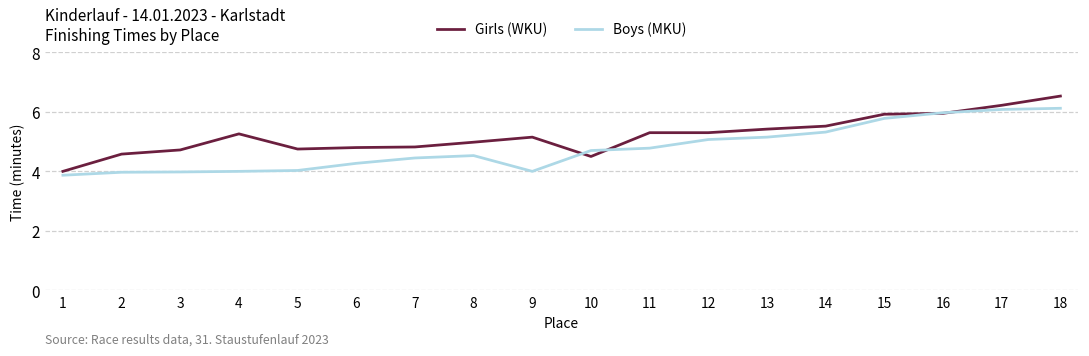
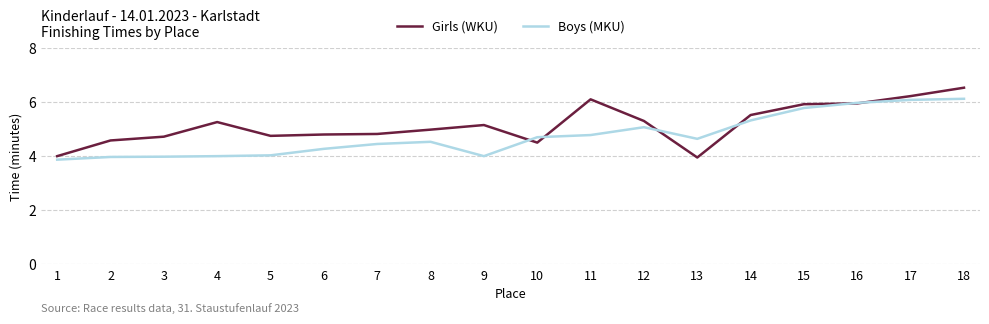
Girls (WKU), 11: 5.3 -> 6.1
Girls (WKU), 13: 5.4 -> 4.0
Boys (MKU), 13: 5.2 -> 4.6
